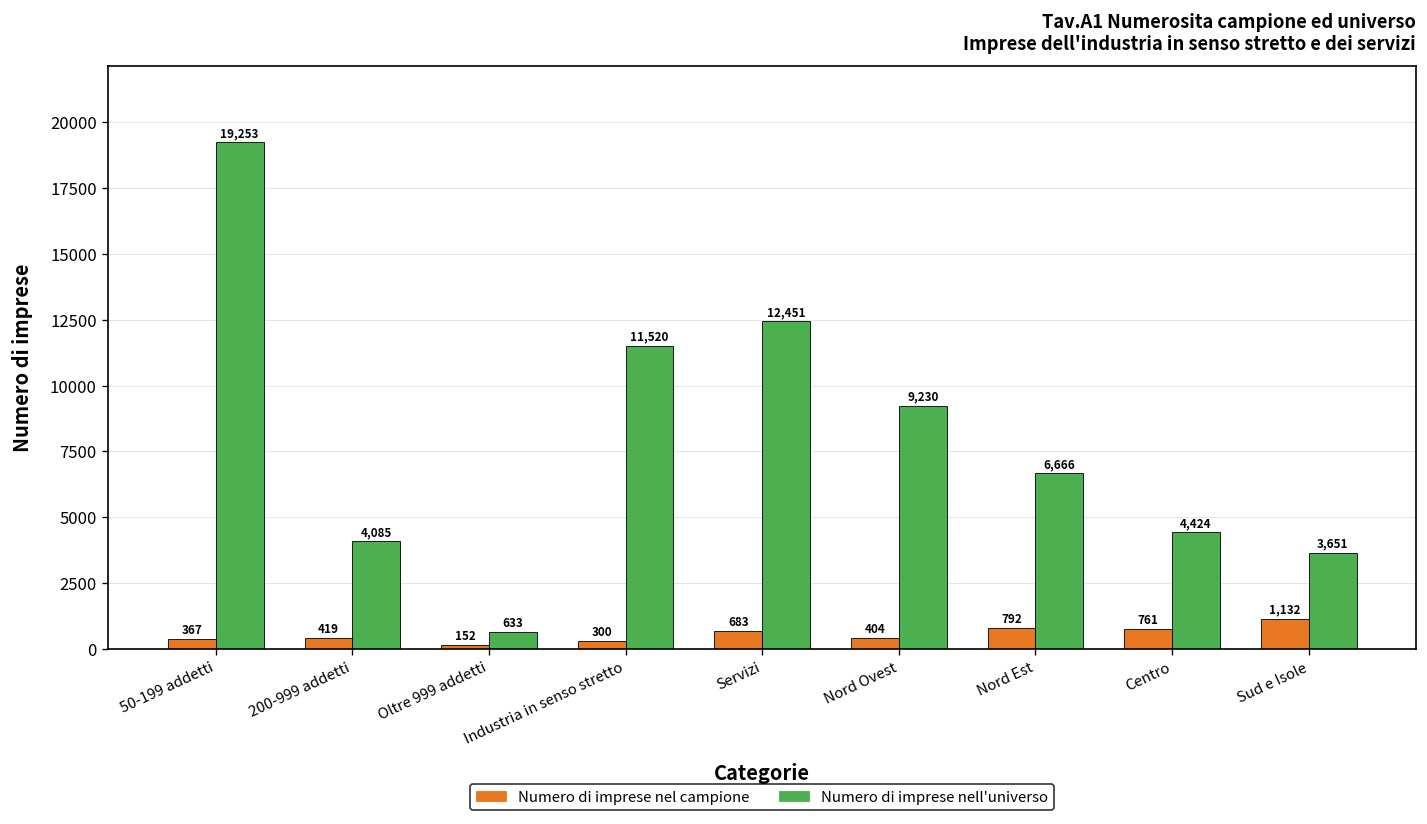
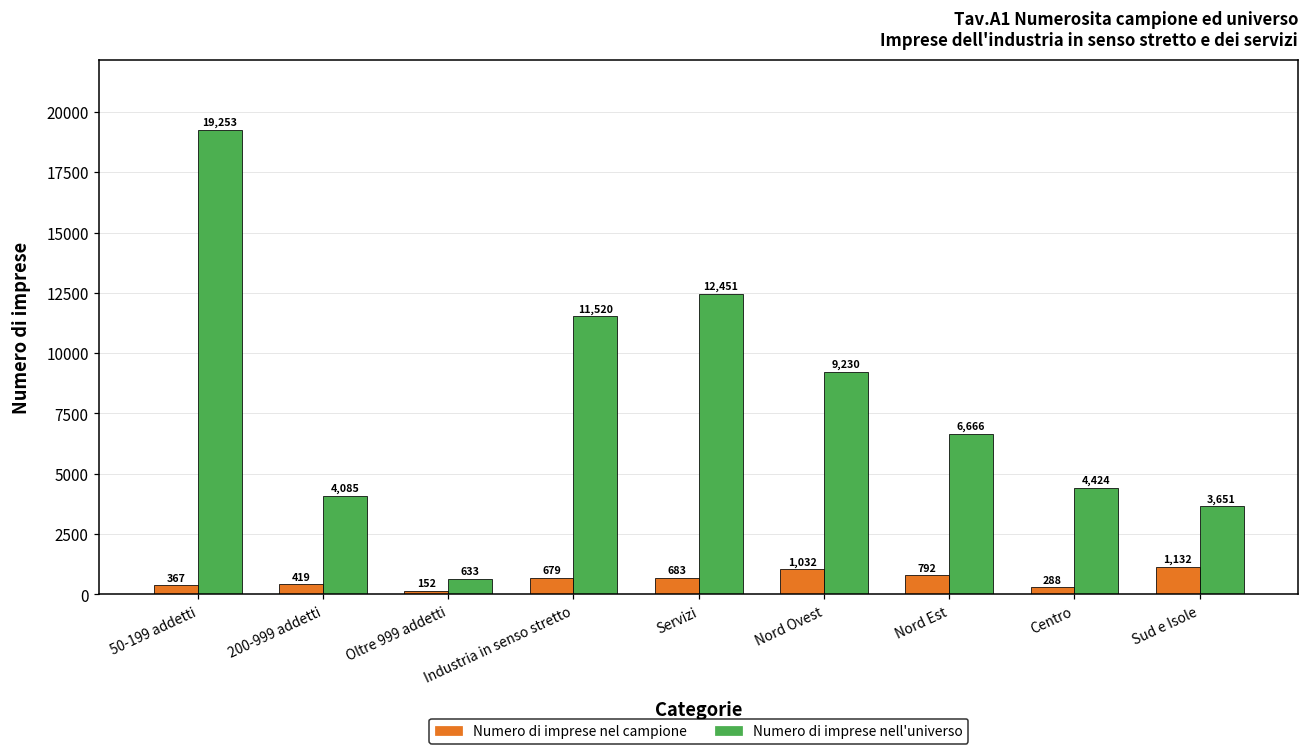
Numero di imprese nel campione, Industria in senso stretto: 300 -> 679
Numero di imprese nel campione, Nord Ovest: 404 -> 1,032
Numero di imprese nel campione, Centro: 761 -> 288
